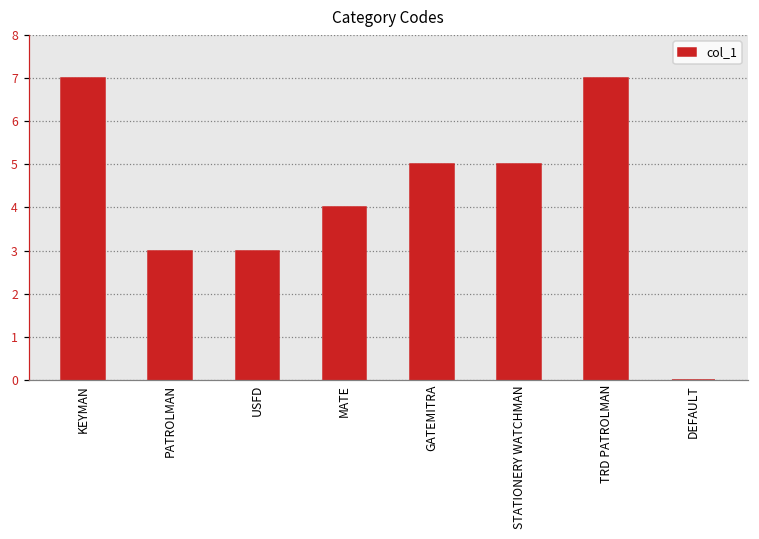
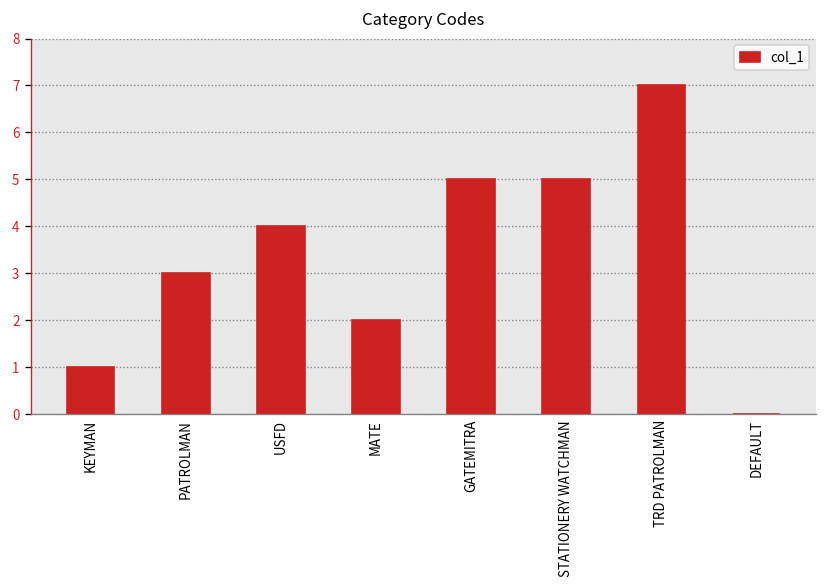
KEYMAN: 7 -> 1
USFD: 3 -> 4
MATE: 4 -> 2
